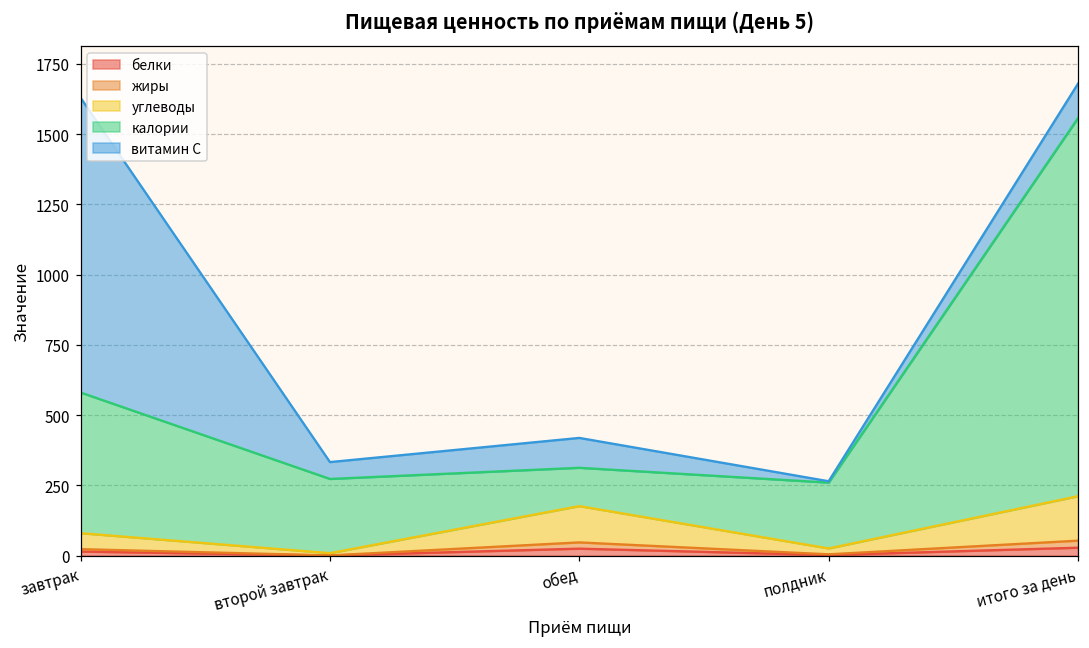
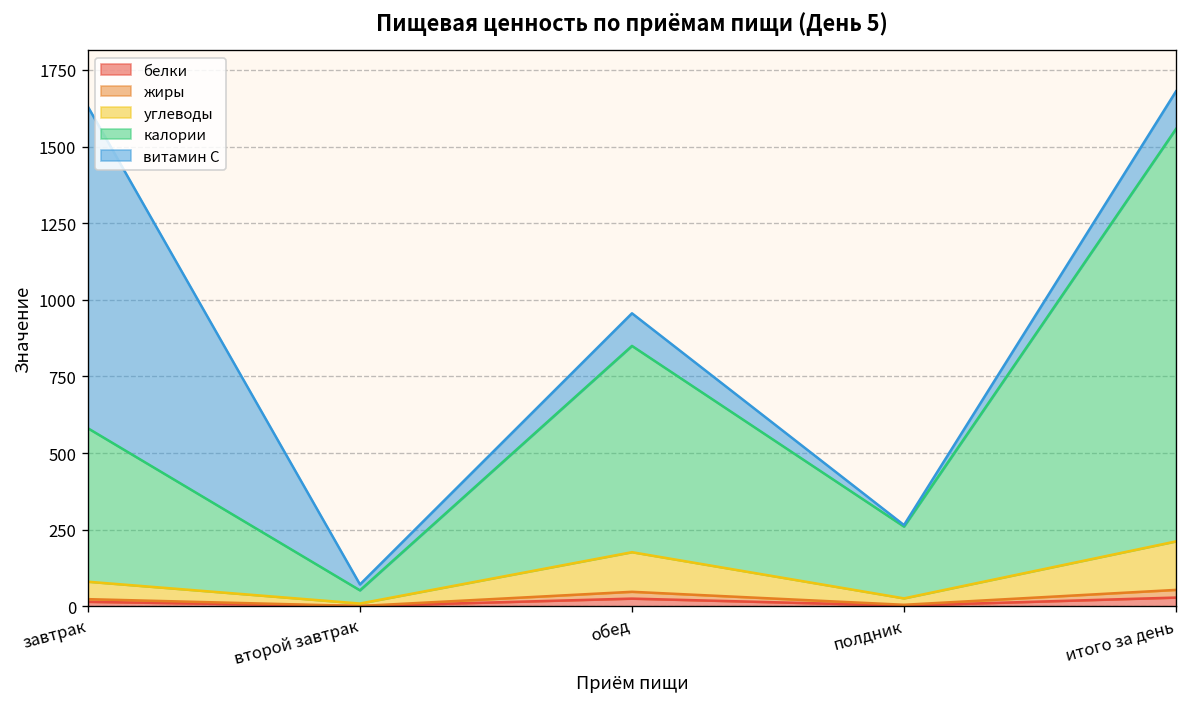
калории, второй завтрак: 260 -> 40
витамин С, второй завтрак: 60 -> 20
калории, обед: 140 -> 670
